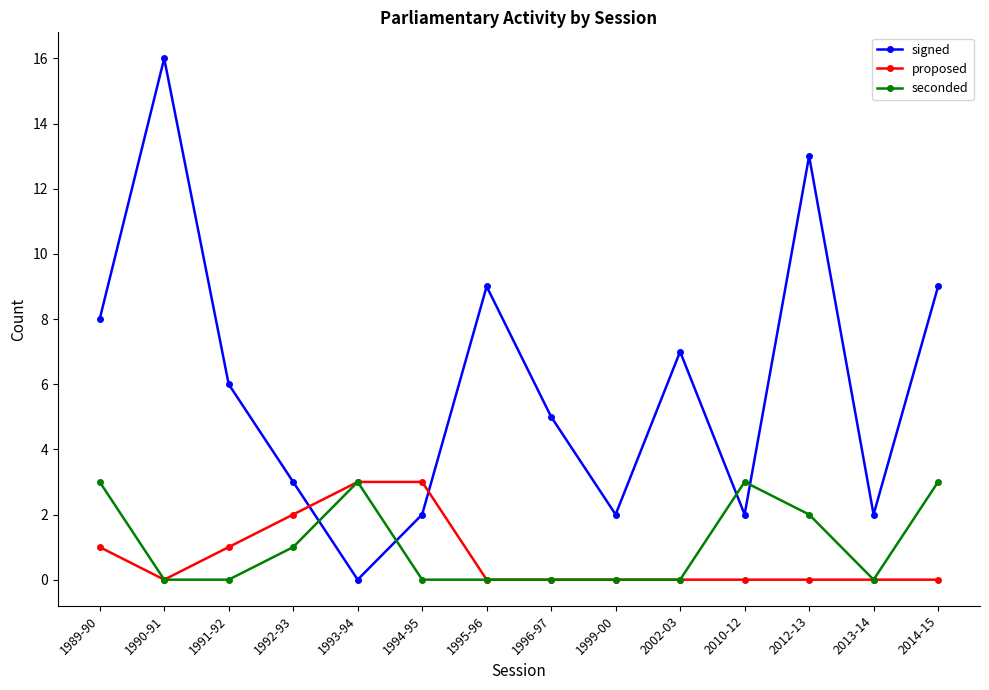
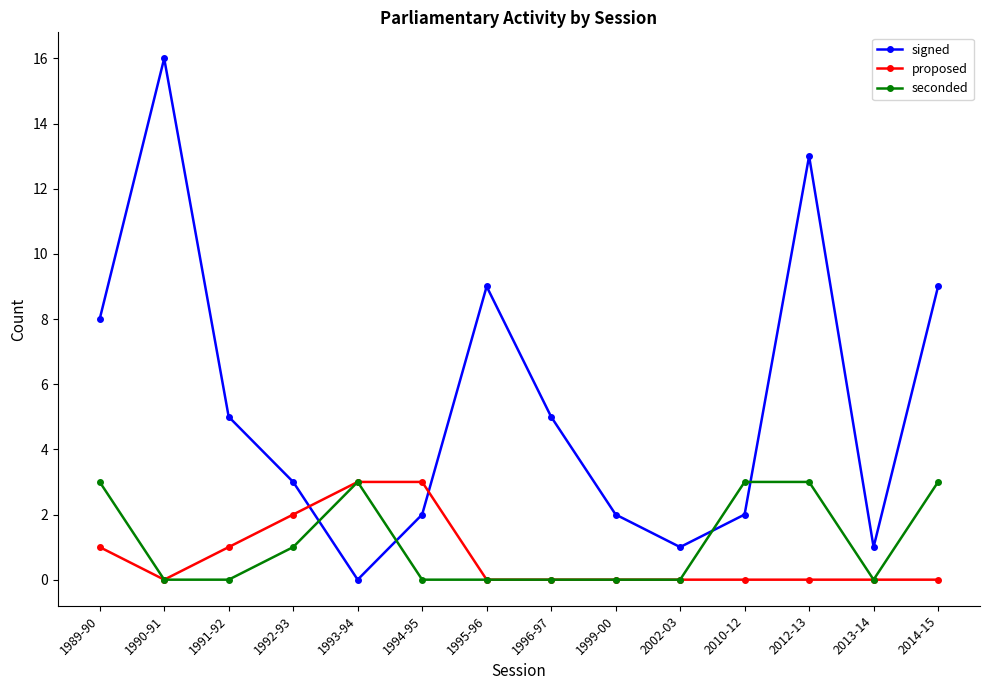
signed, 1991-92: 6 -> 5
signed, 2002-03: 7 -> 1
seconded, 2012-13: 2 -> 3
signed, 2013-14: 2 -> 1
